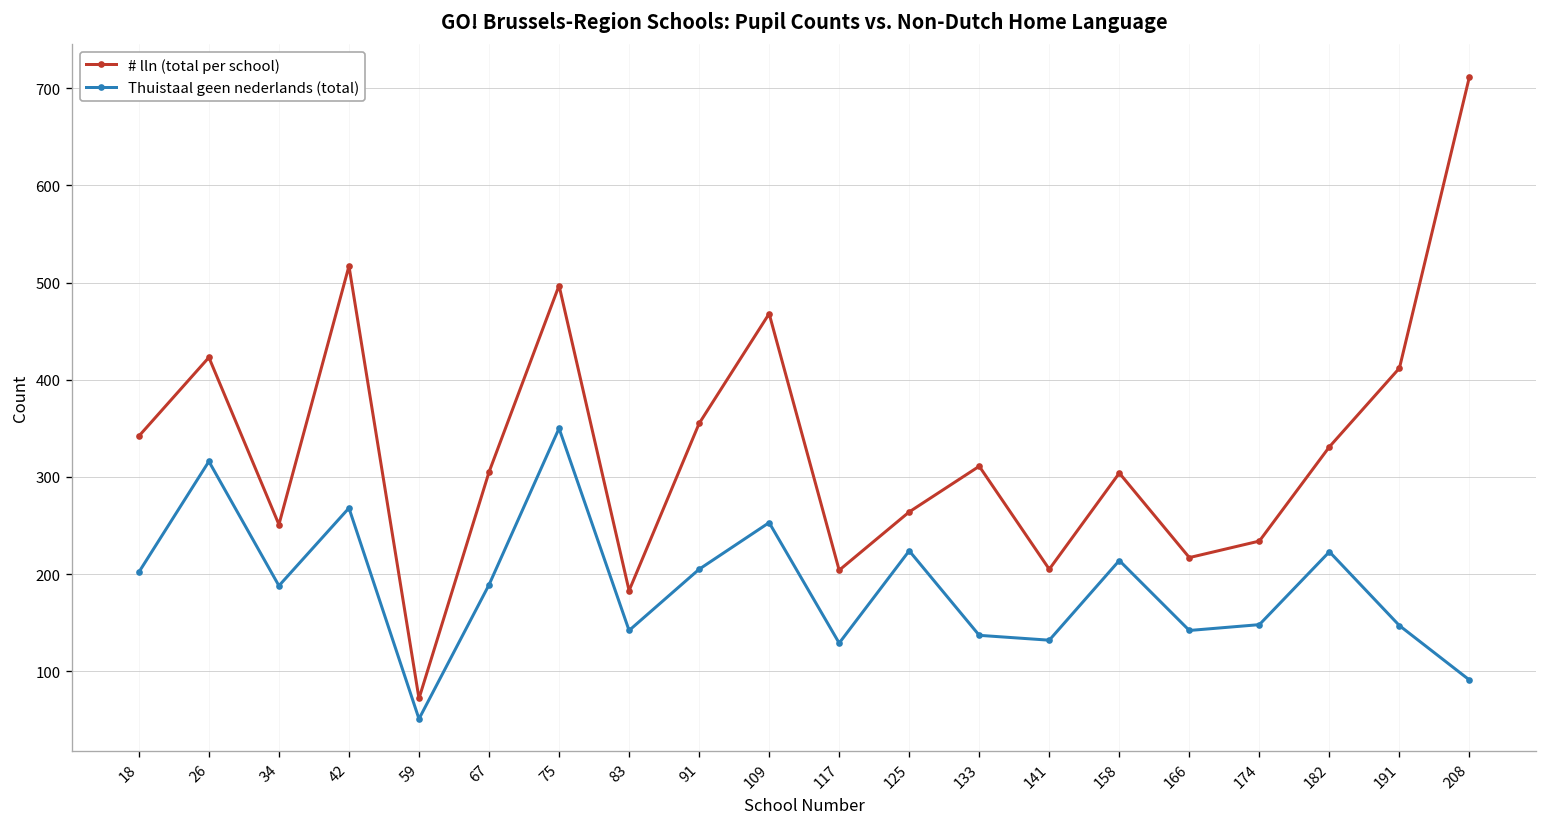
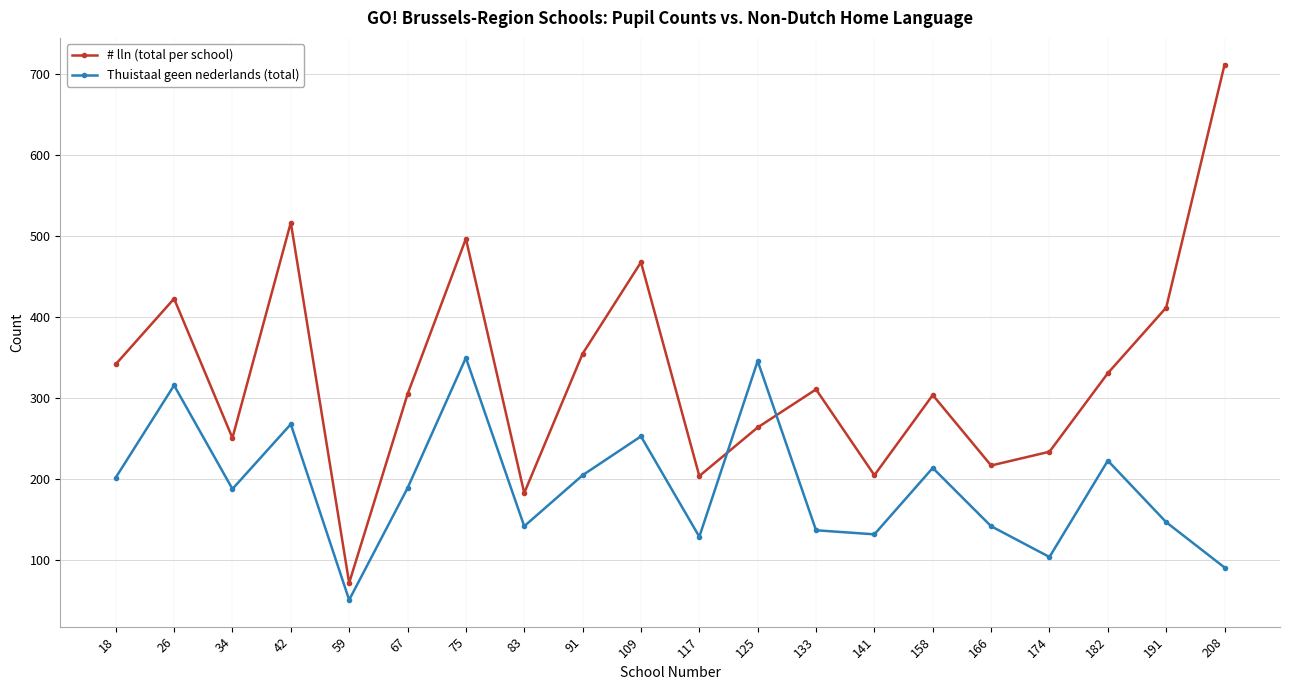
Thuistaal geen nederlands (total), 125: 220 -> 350
Thuistaal geen nederlands (total), 174: 150 -> 100
